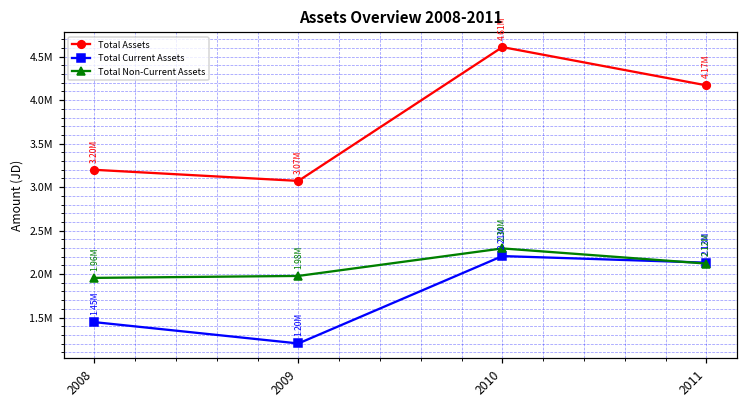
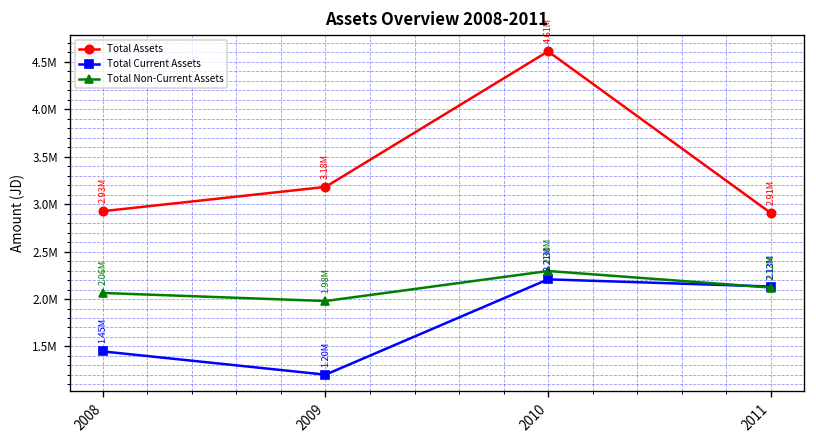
Total Assets, 2008: 3.20M -> 2.93M
Total Non-Current Assets, 2008: 1.96M -> 2.06M
Total Assets, 2009: 3.07M -> 3.18M
Total Assets, 2011: 4.17M -> 2.91M
